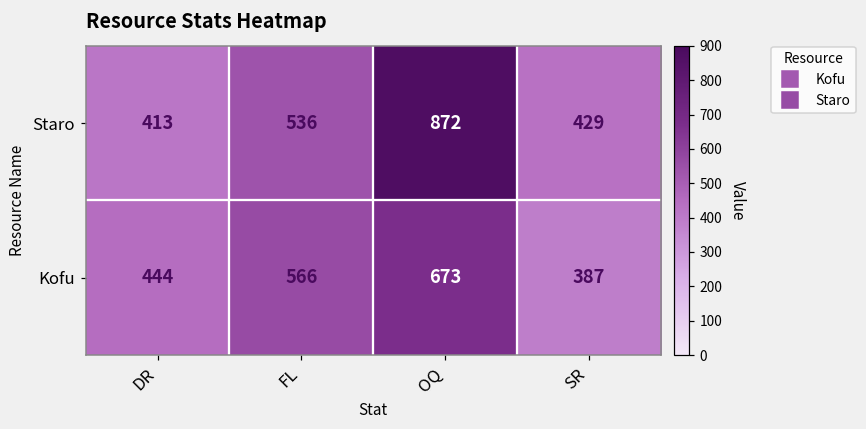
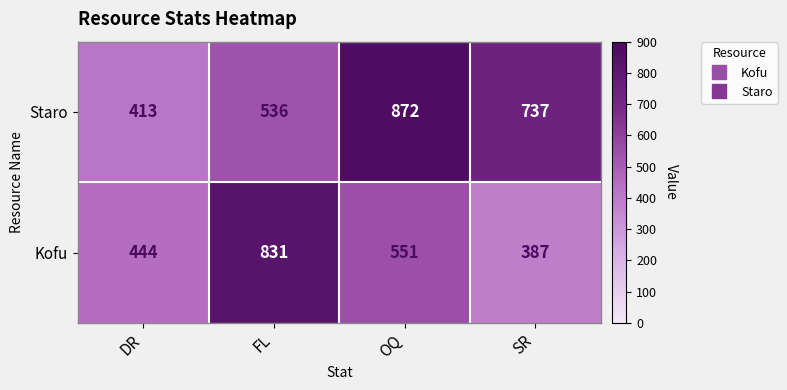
Staro, SR: 429 -> 737
Kofu, FL: 566 -> 831
Kofu, OQ: 673 -> 551
